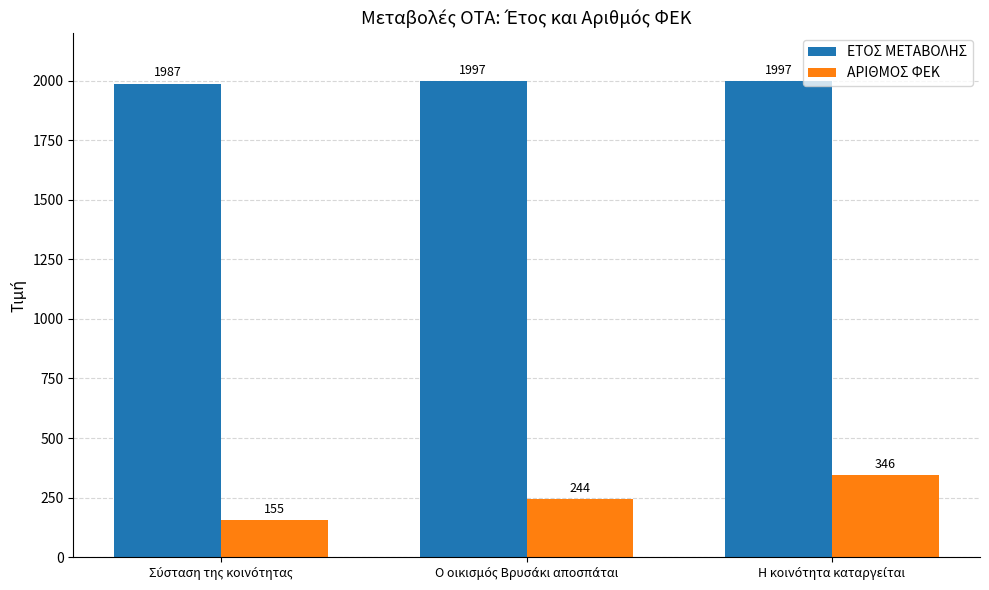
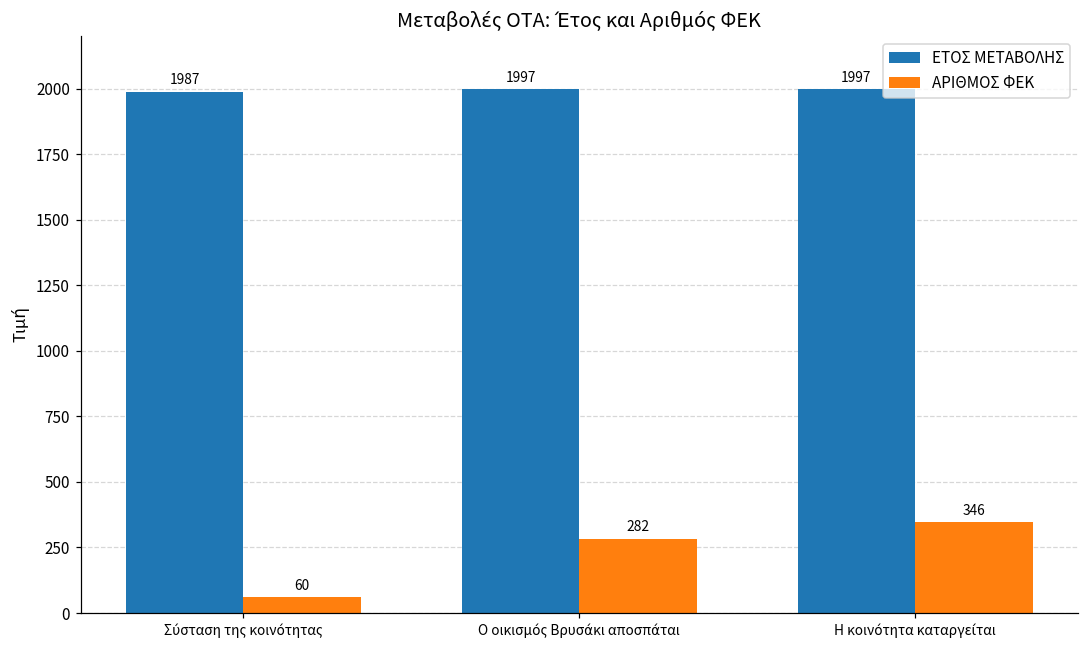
ΑΡΙΘΜΟΣ ΦΕΚ, Σύσταση της κοινότητας: 155 -> 60
ΑΡΙΘΜΟΣ ΦΕΚ, Ο οικισμός Βρυσάκι αποσπάται: 244 -> 282
